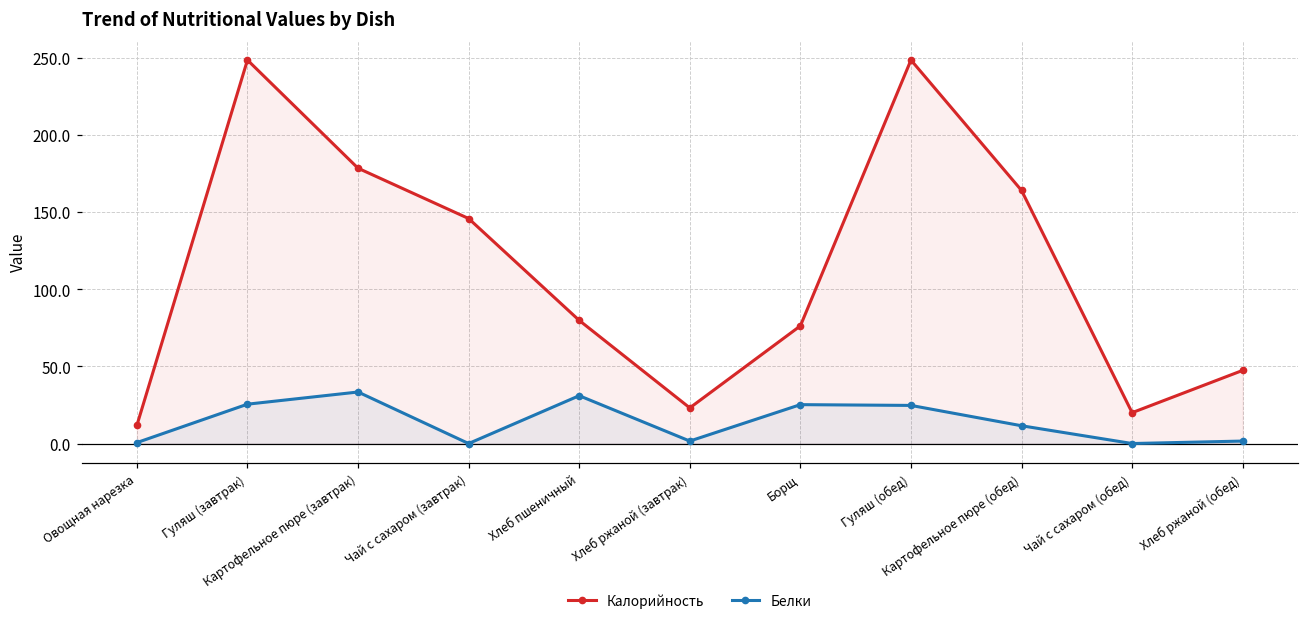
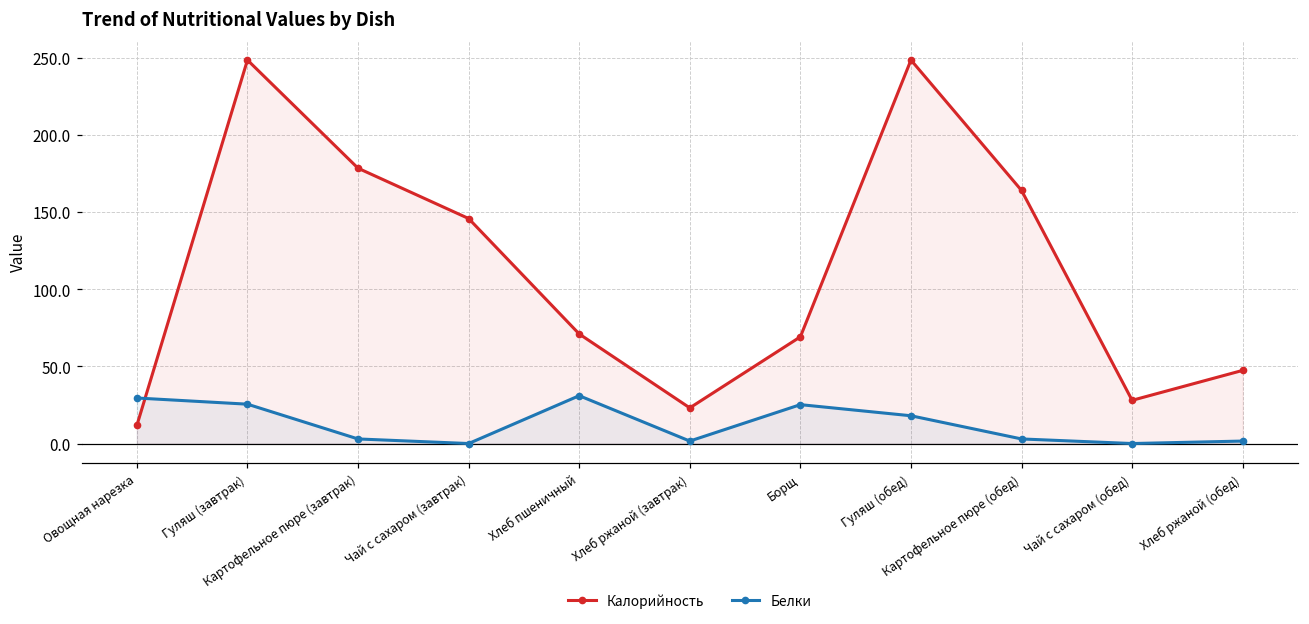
Белки, Овощная нарезка: 1 -> 30
Белки, Картофельное пюре (завтрак): 33 -> 3
Калорийность, Хлеб пшеничный: 80 -> 71
Калорийность, Борщ: 76 -> 69
Белки, Гуляш (обед): 25 -> 18
Белки, Картофельное пюре (обед): 12 -> 3
Калорийность, Чай с сахаром (обед): 20 -> 28
